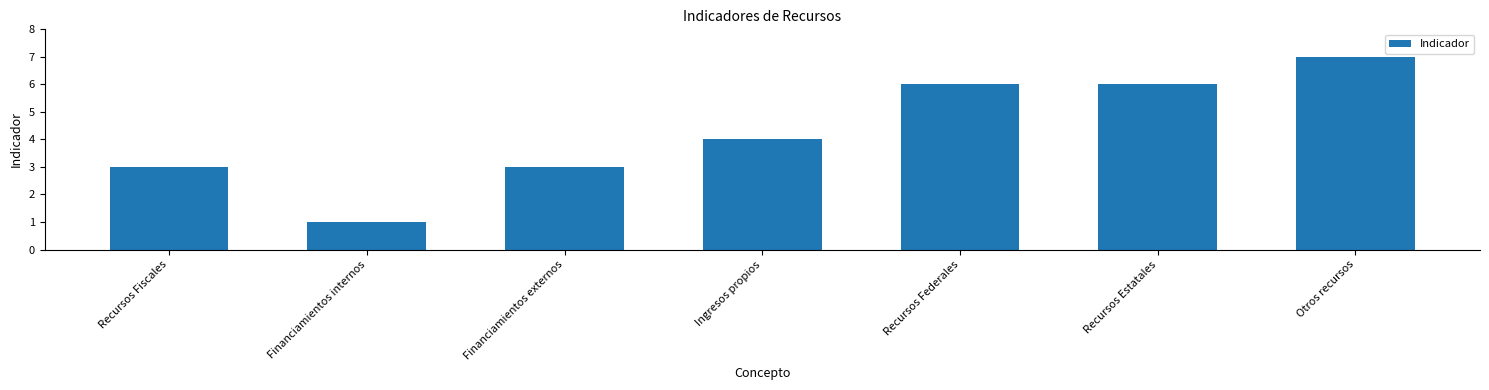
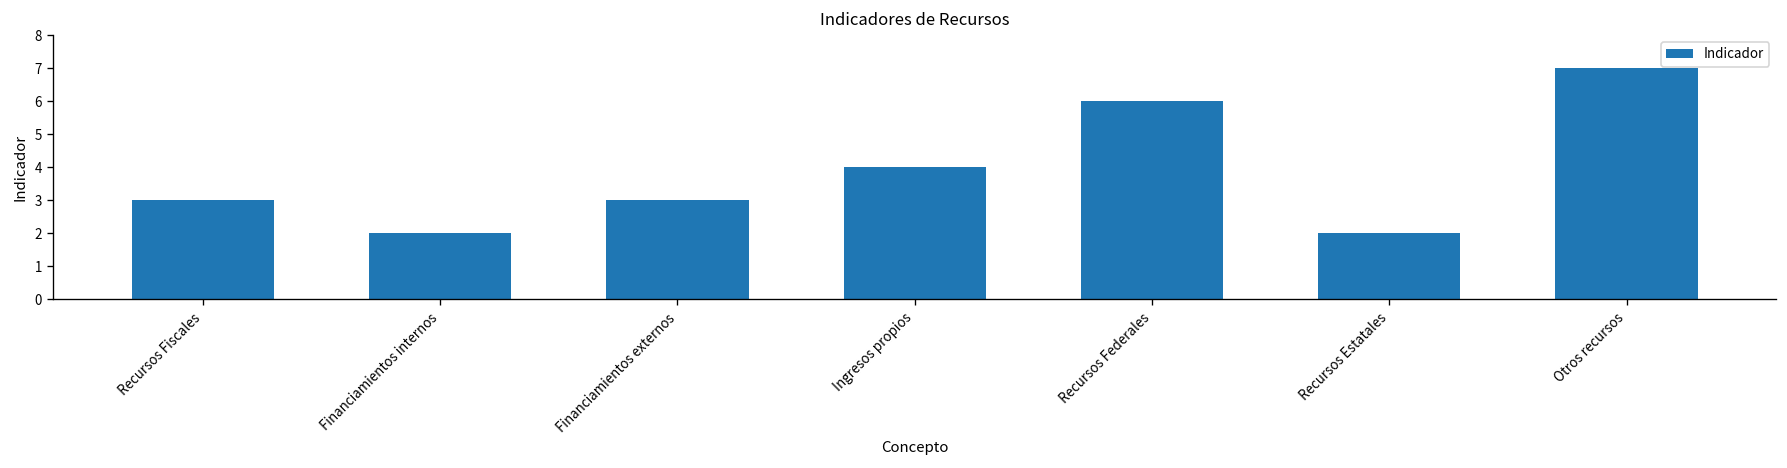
Financiamientos internos: 1 -> 2
Recursos Estatales: 6 -> 2
